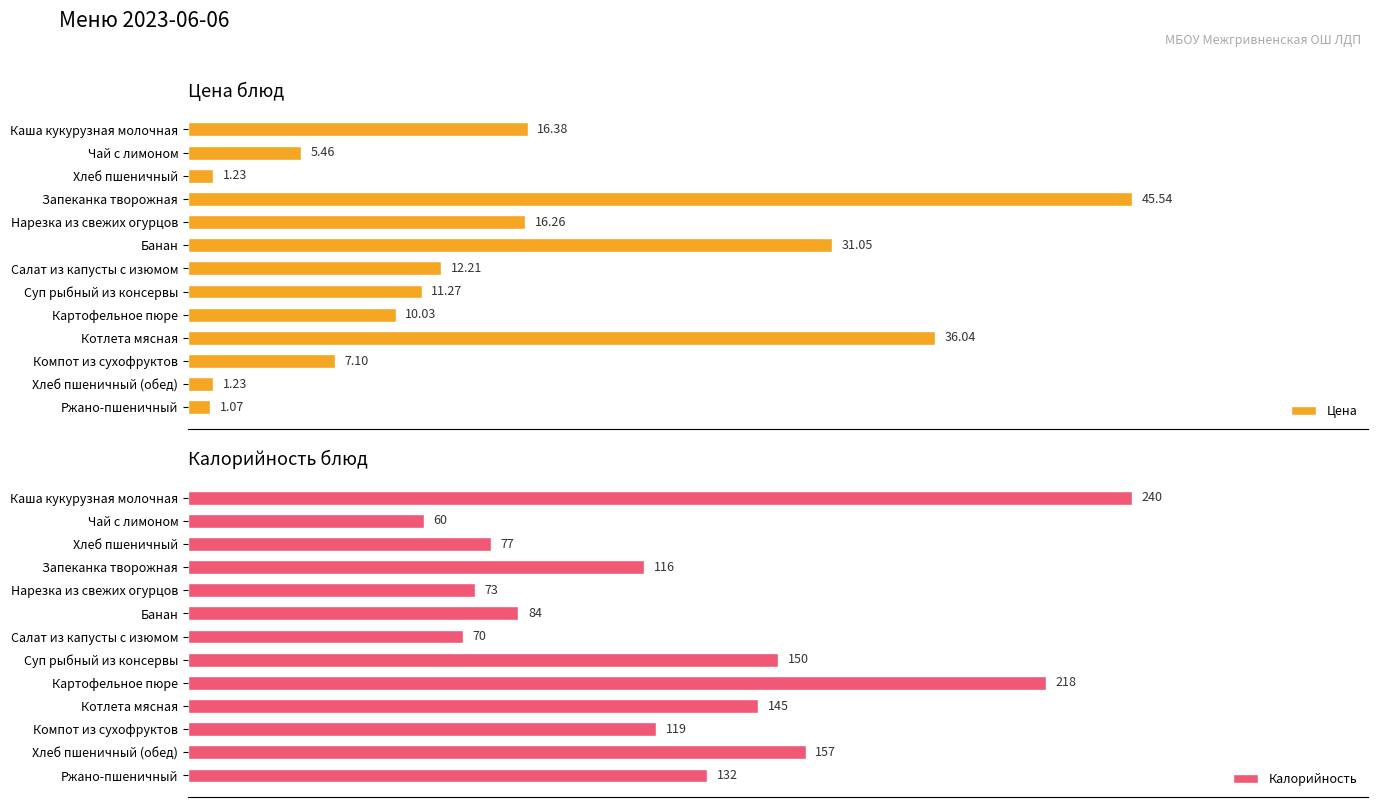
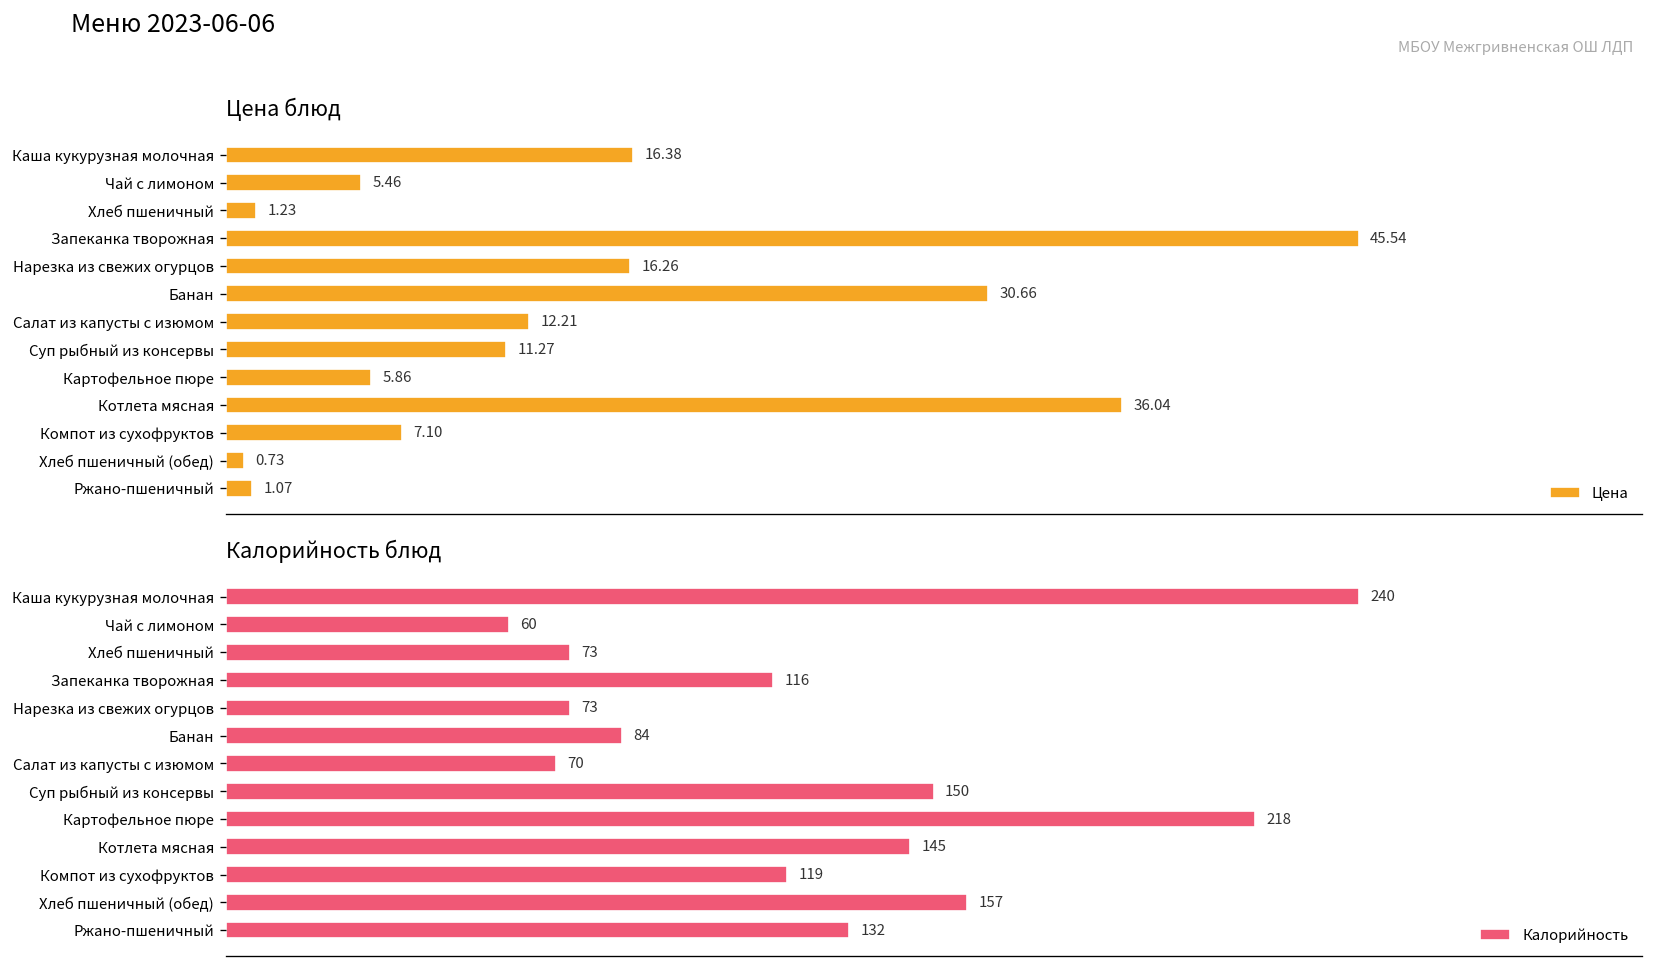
Цена блюд, Банан: 31.05 -> 30.66
Цена блюд, Картофельное пюре: 10.03 -> 5.86
Цена блюд, Хлеб пшеничный (обед): 1.23 -> 0.73
Калорийность блюд, Хлеб пшеничный: 77 -> 73
